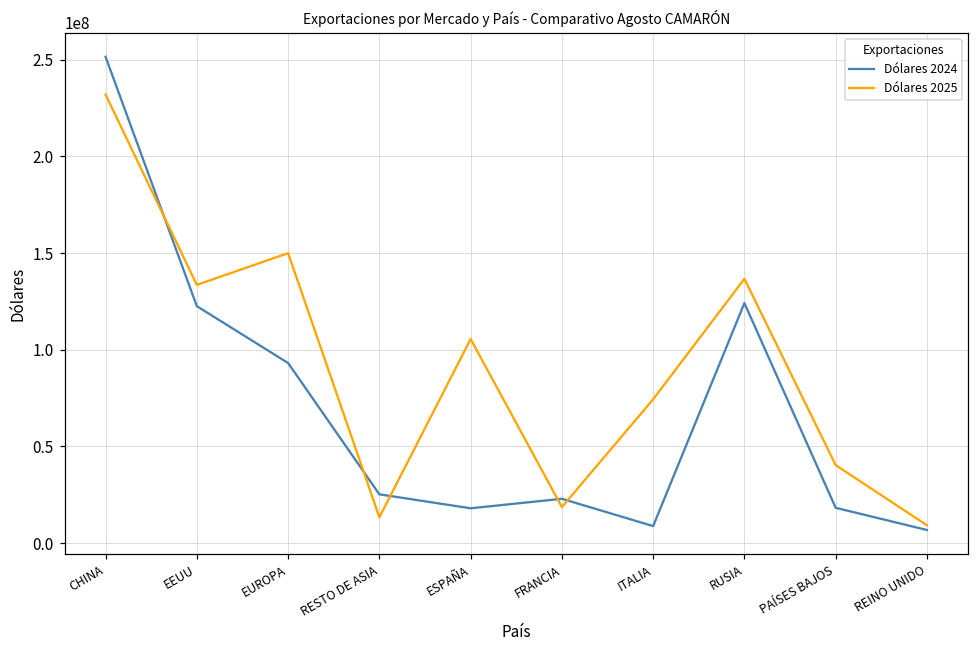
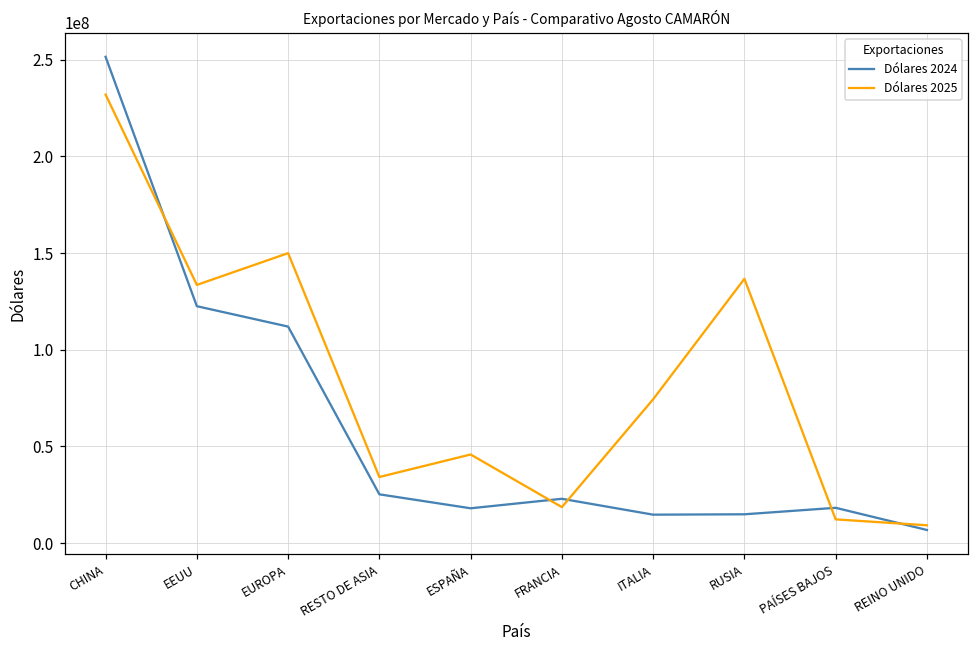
Dólares 2024, EUROPA: 93000000 -> 112000000
Dólares 2025, RESTO DE ASIA: 13000000 -> 34000000
Dólares 2025, ESPAÑA: 106000000 -> 46000000
Dólares 2024, ITALIA: 9000000 -> 15000000
Dólares 2024, RUSIA: 124000000 -> 15000000
Dólares 2025, PAÍSES BAJOS: 40000000 -> 12000000
